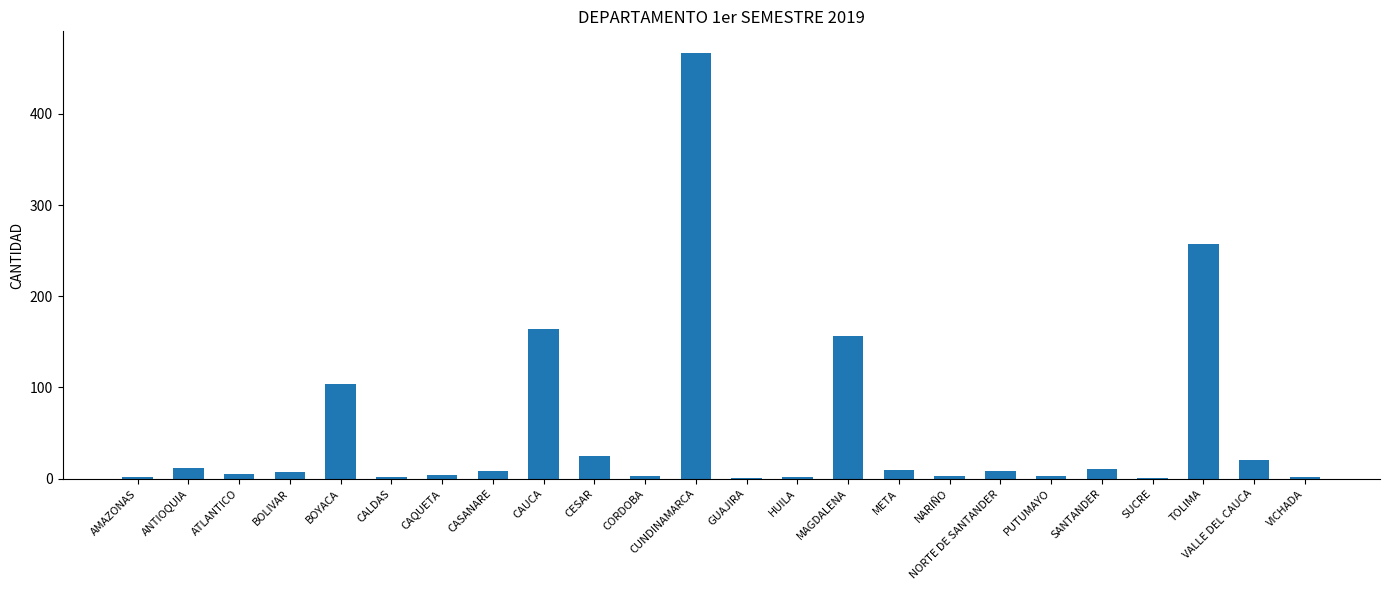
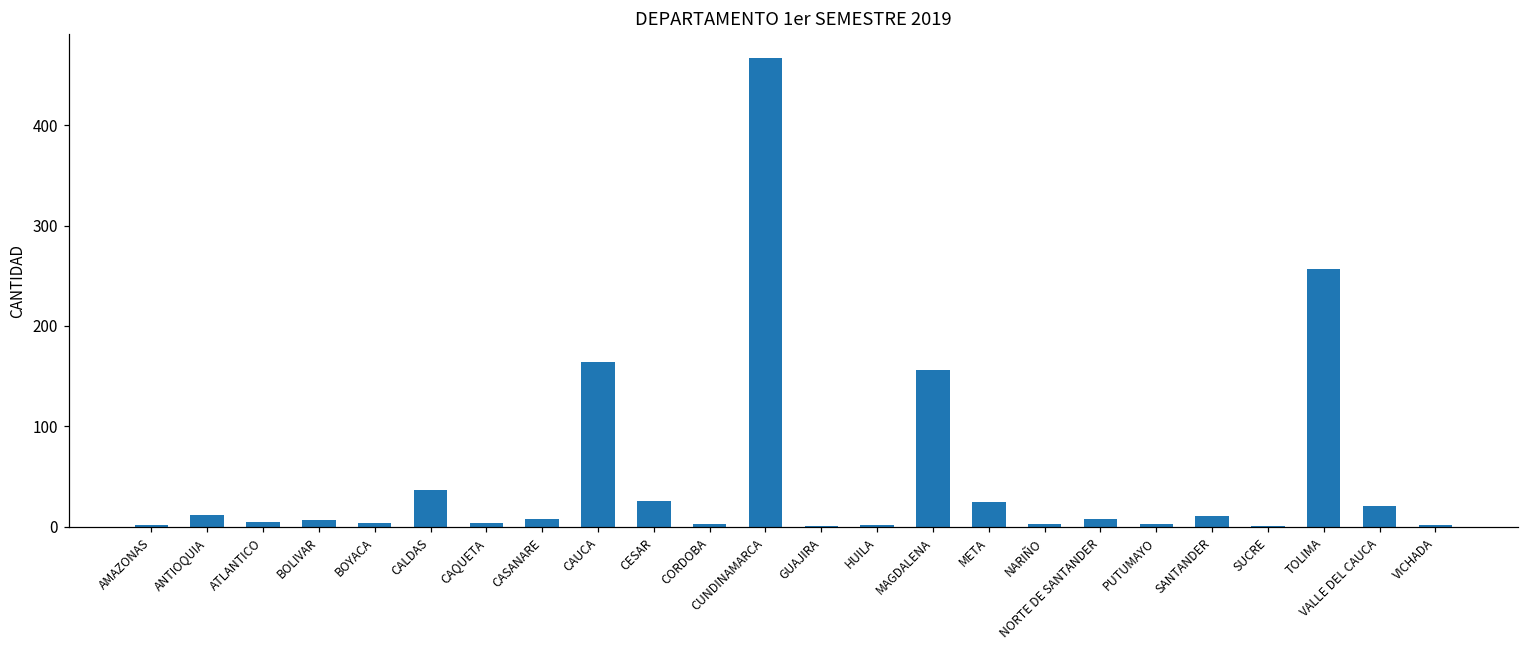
BOYACA: 100 -> 0
CALDAS: 0 -> 40
META: 10 -> 20
